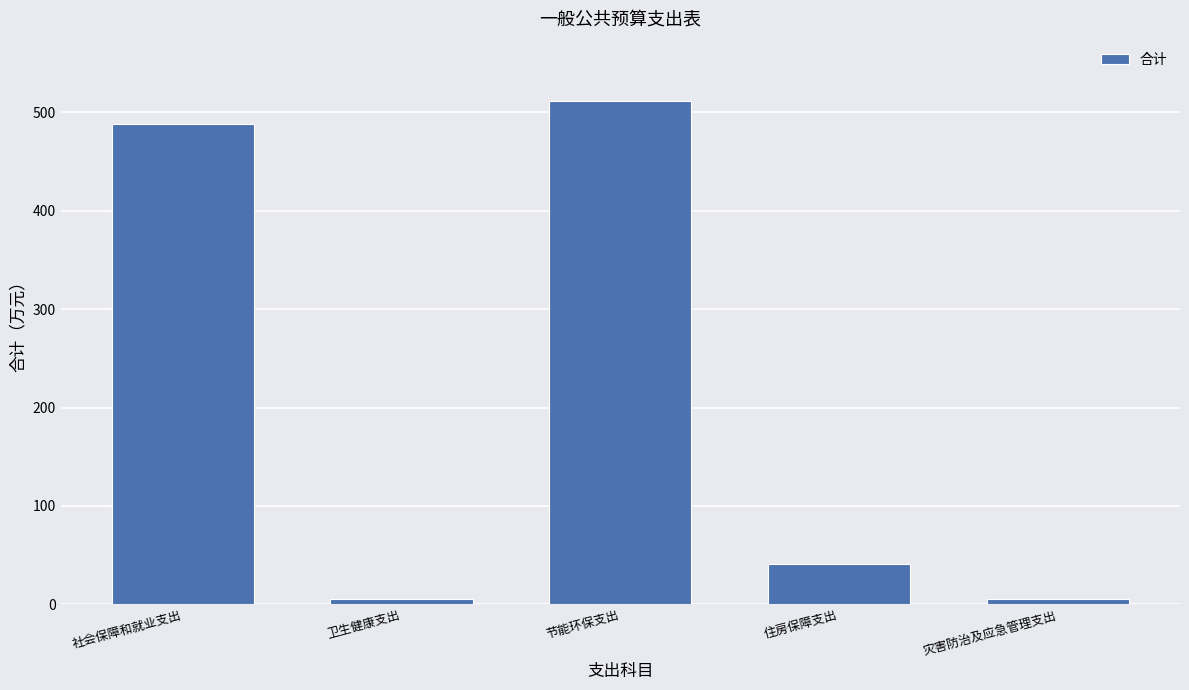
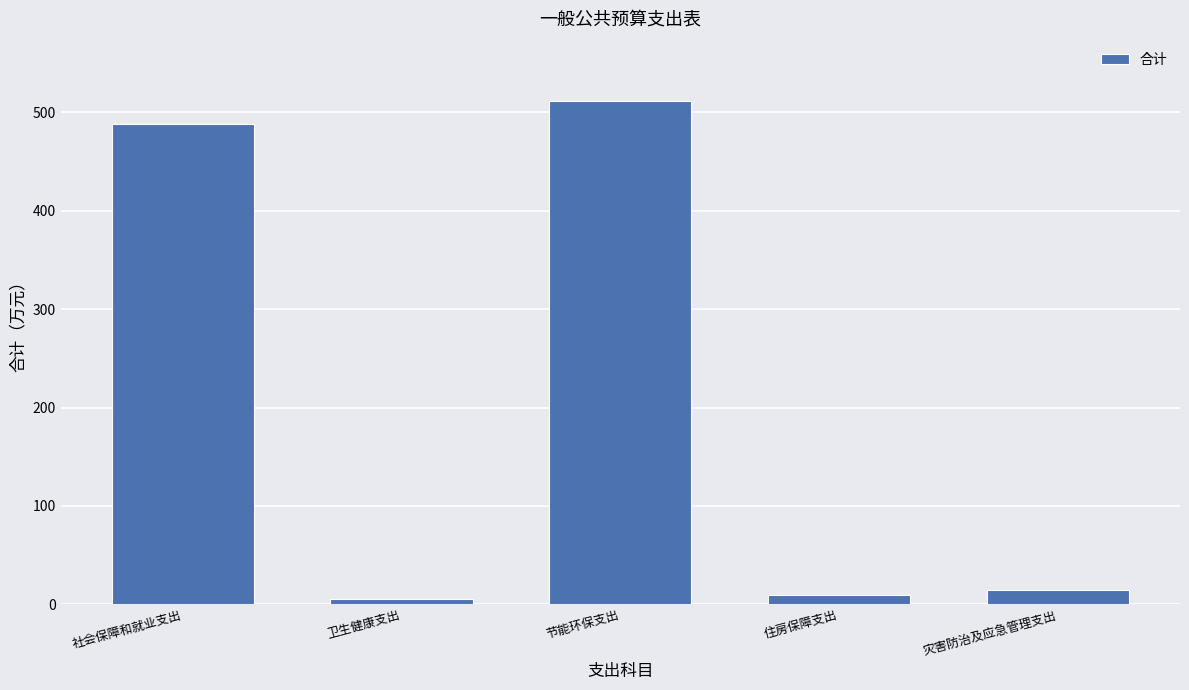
住房保障支出: 40 -> 10
灾害防治及应急管理支出: 10 -> 20
